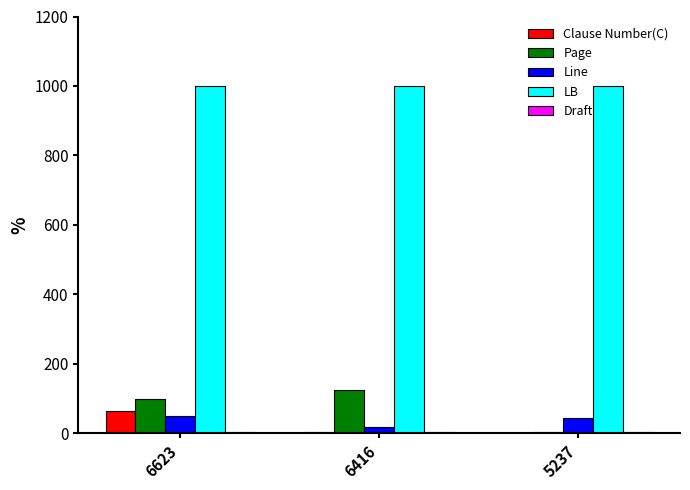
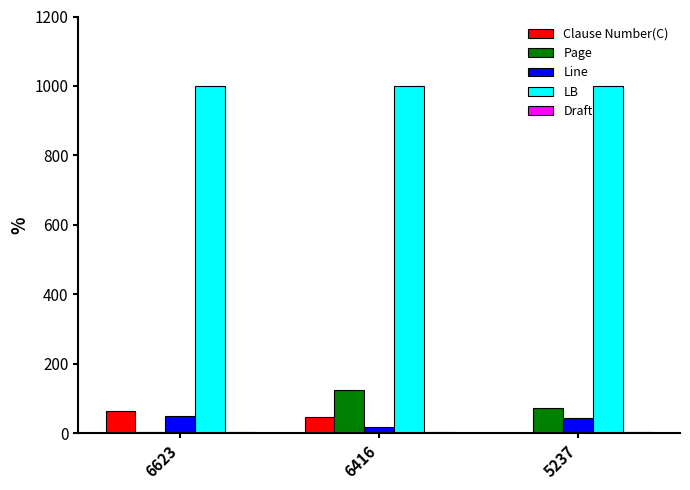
Page, 6623: 100 -> 0
Clause Number(C), 6416: 0 -> 50
Page, 5237: 0 -> 70
